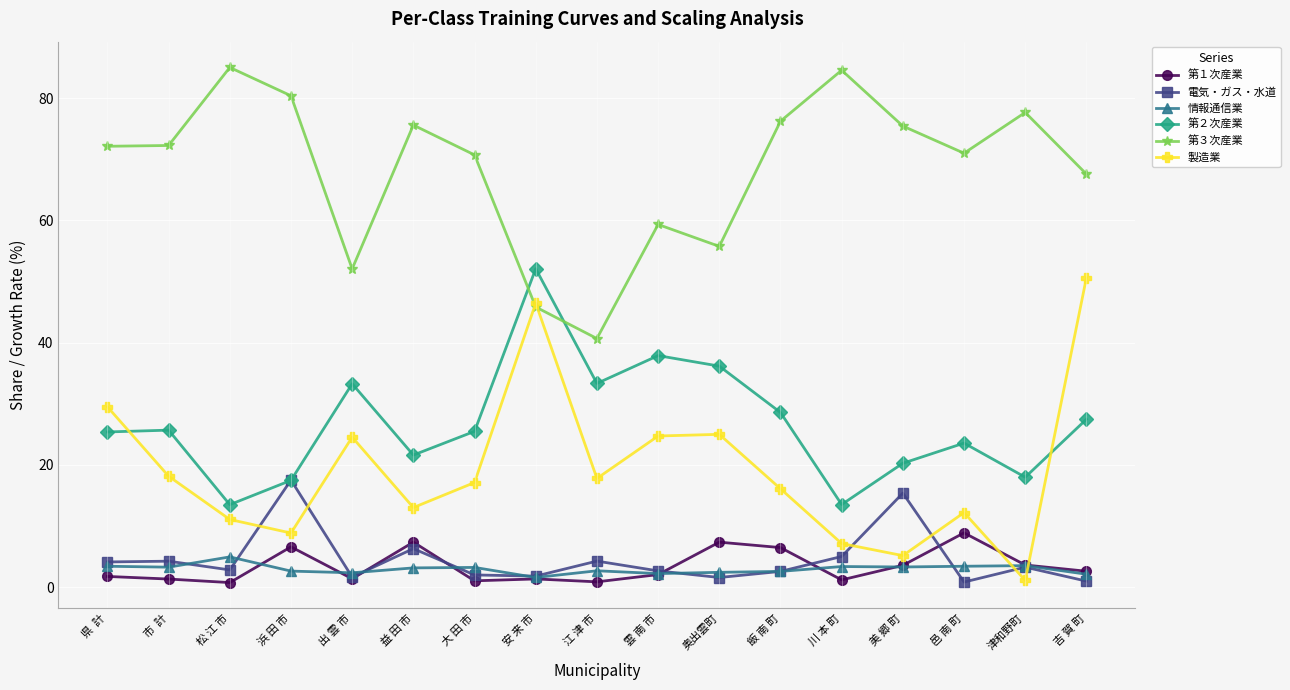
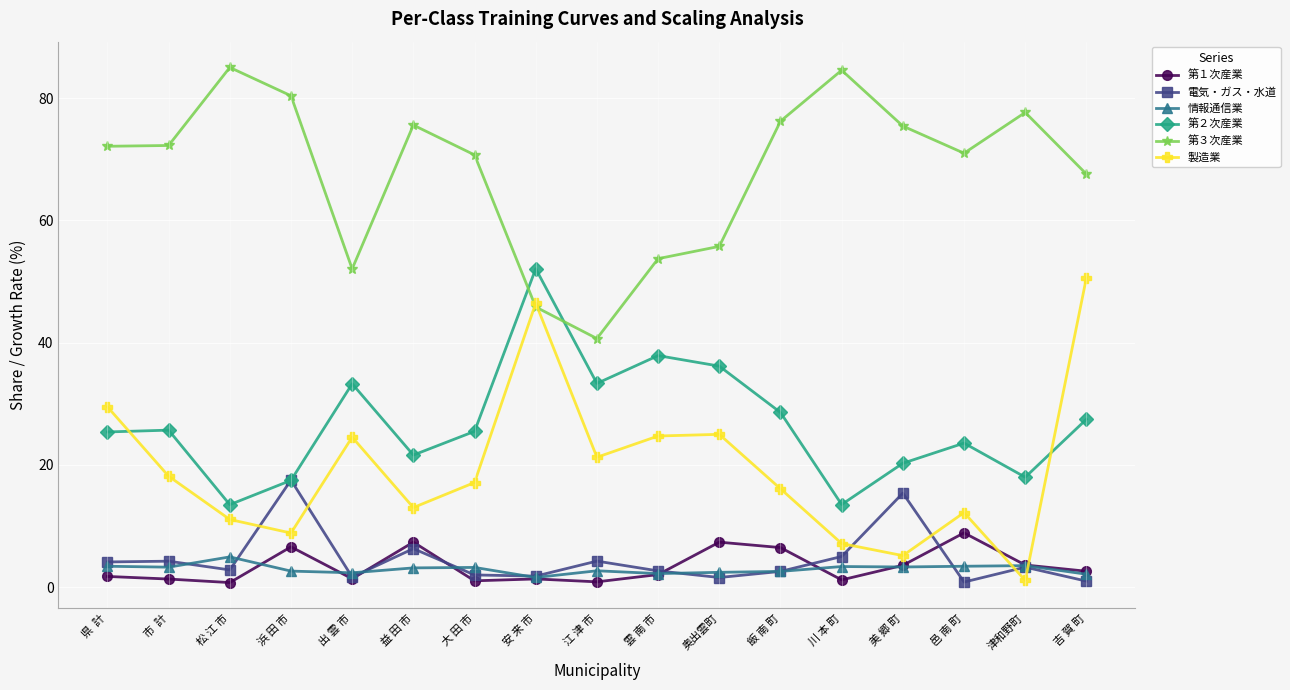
製造業, 江 津 市: 18 -> 21
第３次産業, 雲 南 市: 59 -> 54
